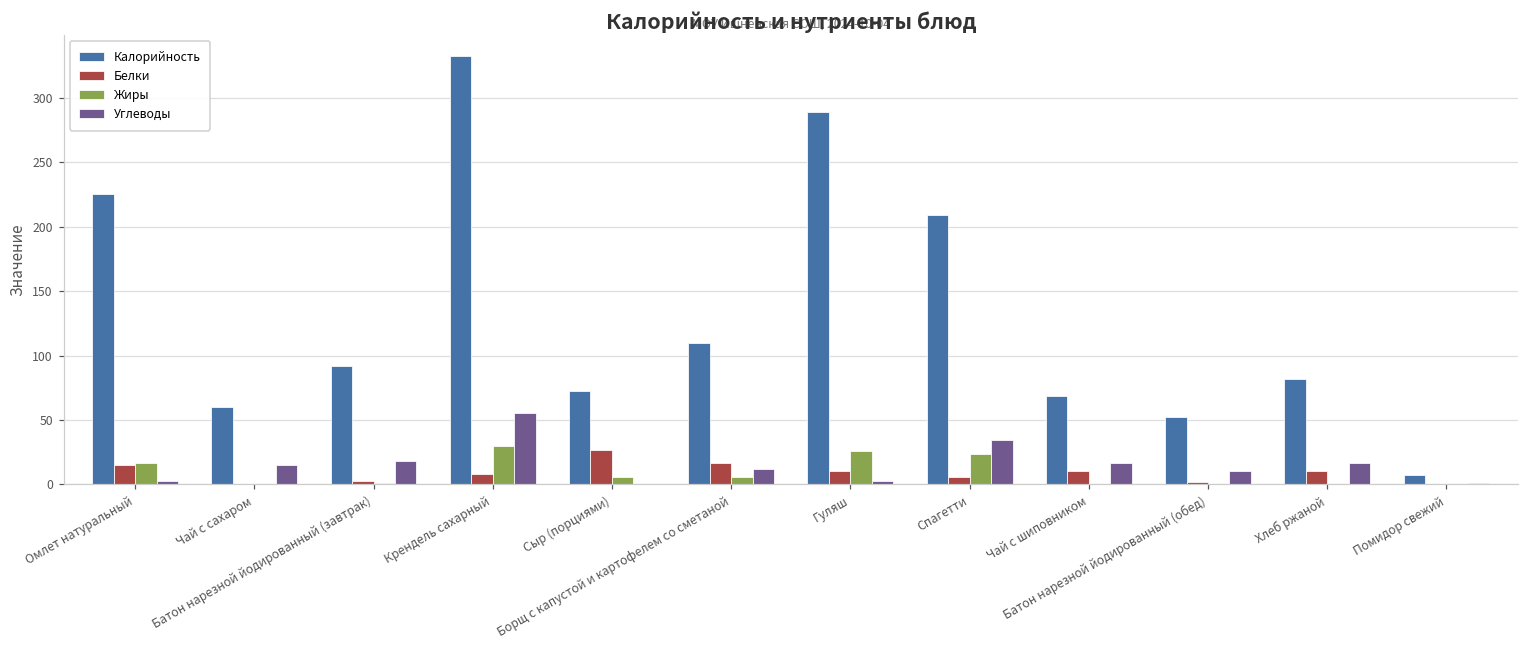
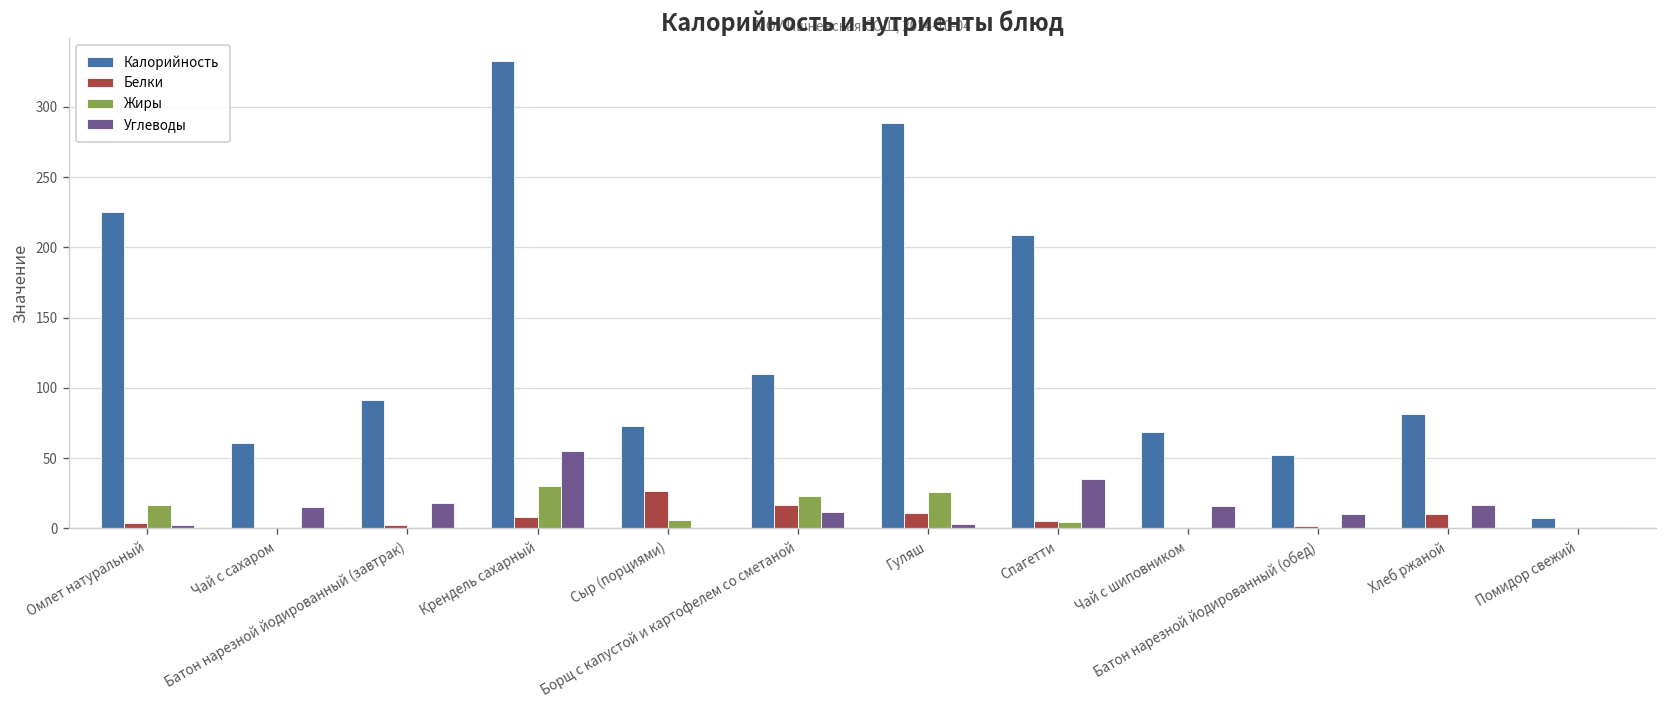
Белки, Омлет натуральный: 15 -> 4
Жиры, Борщ с капустой и картофелем со сметаной: 6 -> 23
Жиры, Спагетти: 24 -> 5
Белки, Чай с шиповником: 10 -> 0
